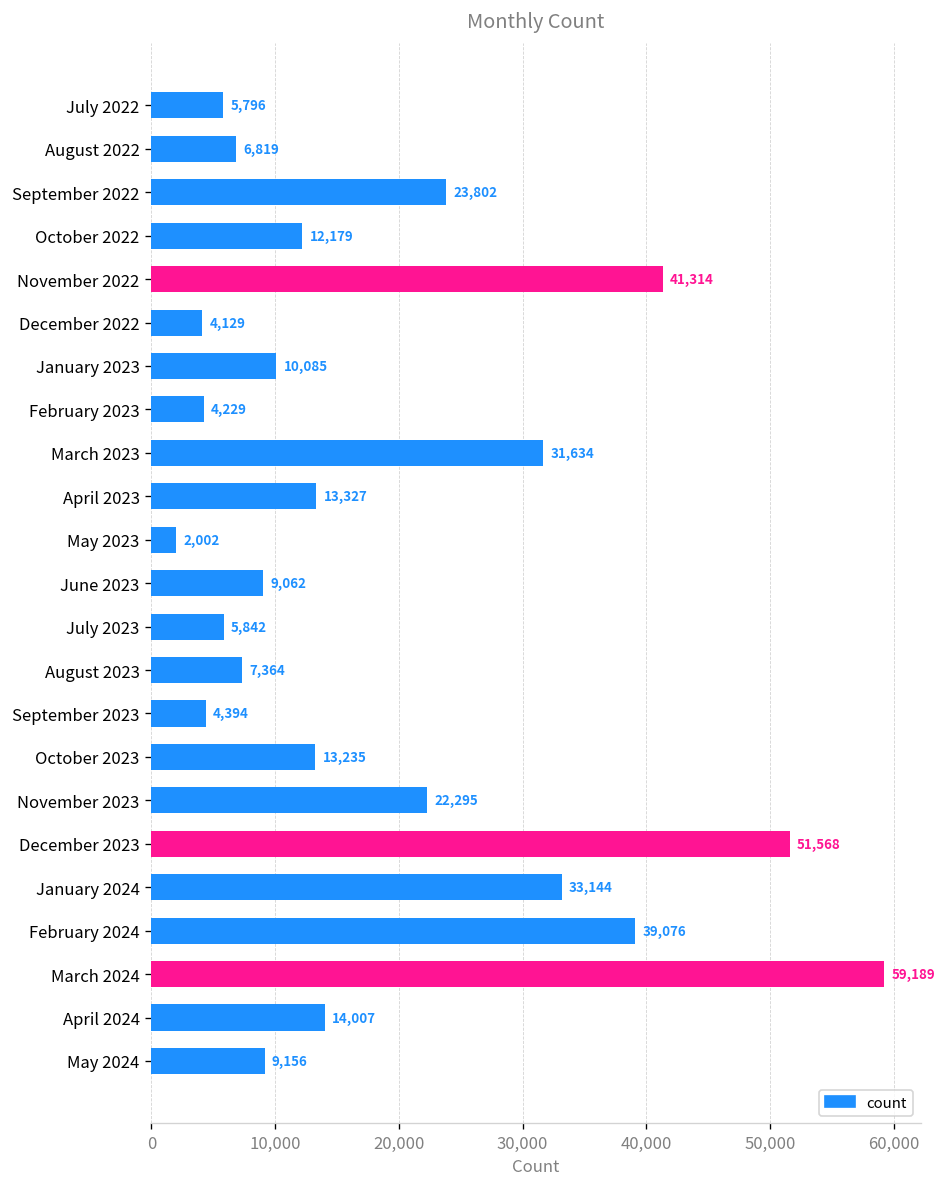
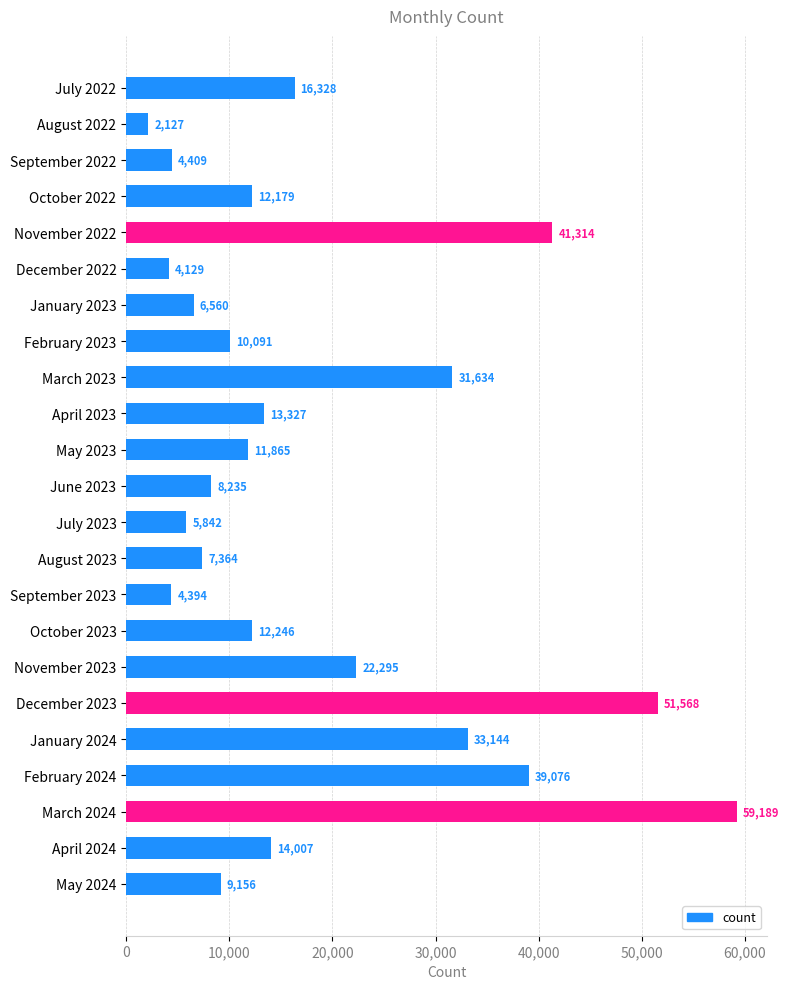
July 2022: 5,796 -> 16,328
August 2022: 6,819 -> 2,127
September 2022: 23,802 -> 4,409
January 2023: 10,085 -> 6,560
February 2023: 4,229 -> 10,091
May 2023: 2,002 -> 11,865
June 2023: 9,062 -> 8,235
October 2023: 13,235 -> 12,246
